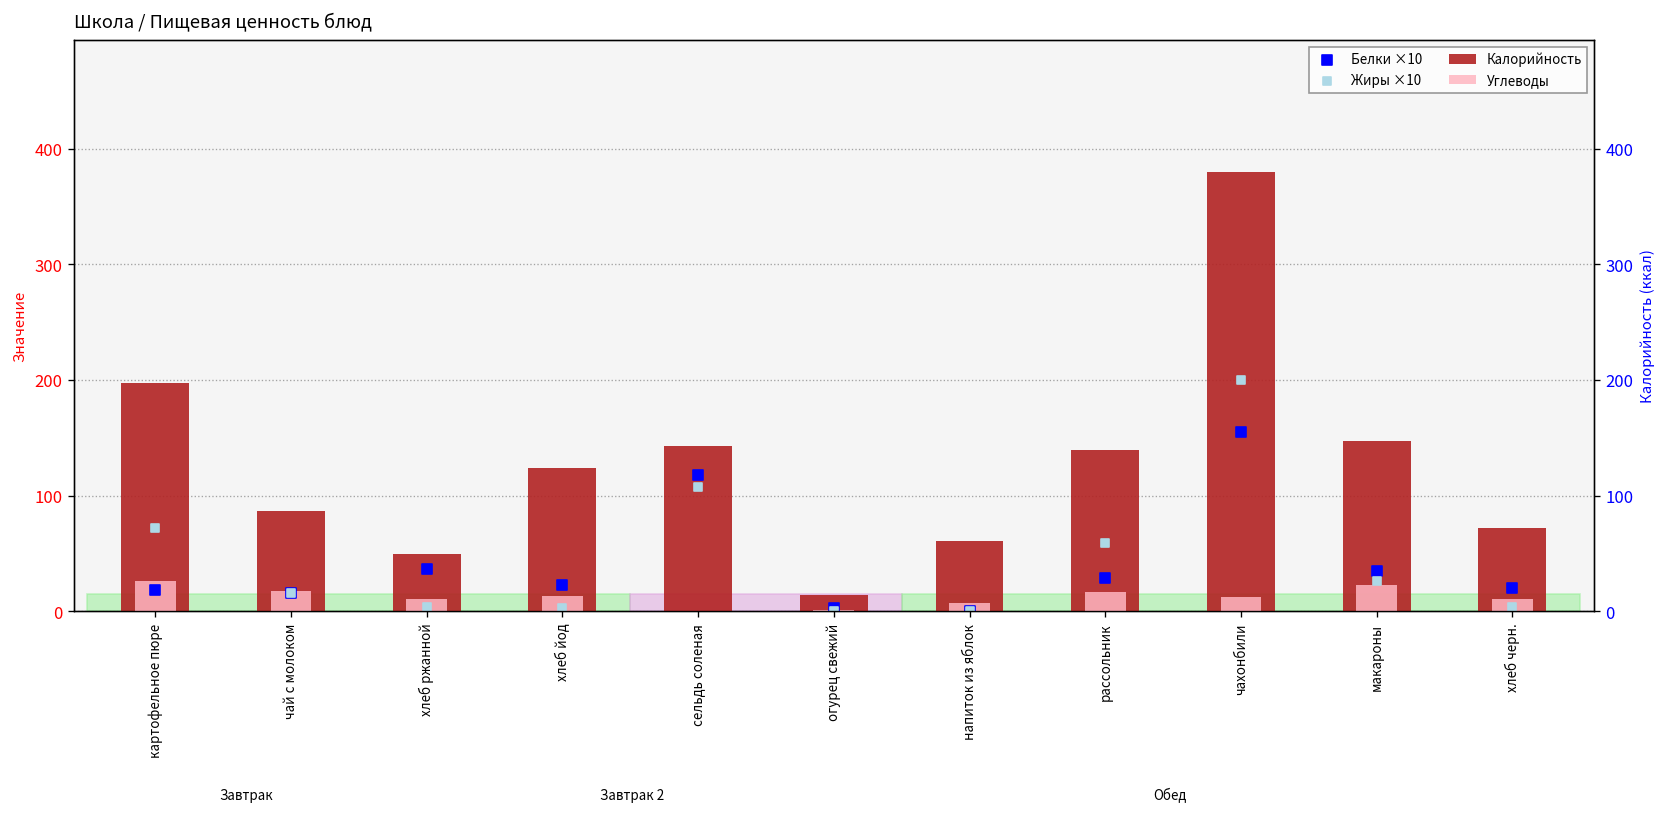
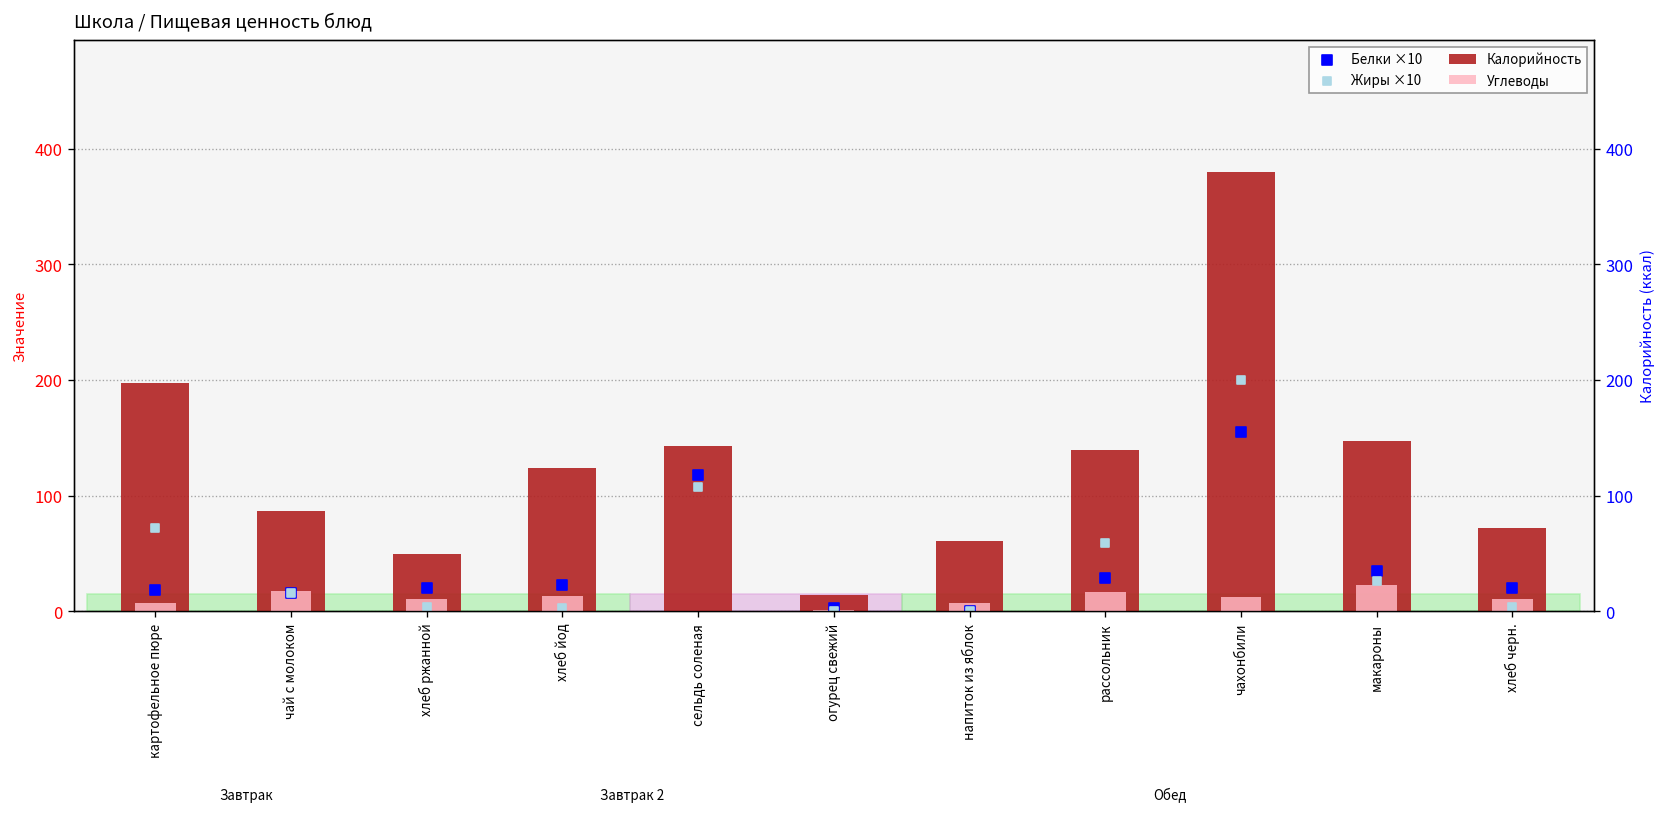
Углеводы, картофельное пюре: 30 -> 10
Белки ×10, хлеб ржанной: 40 -> 20
